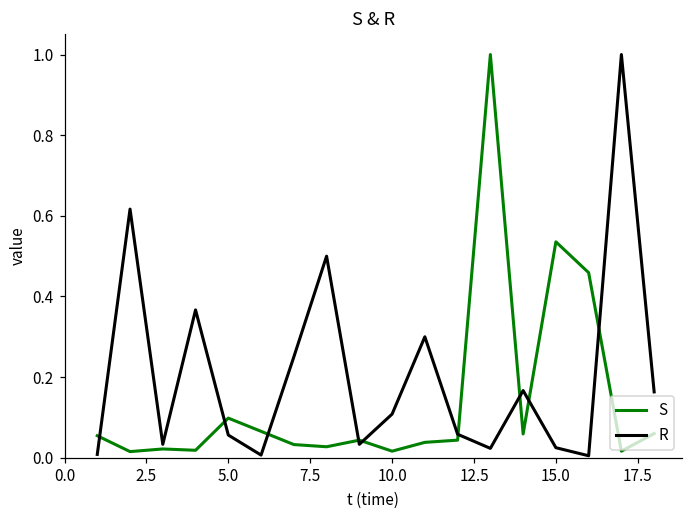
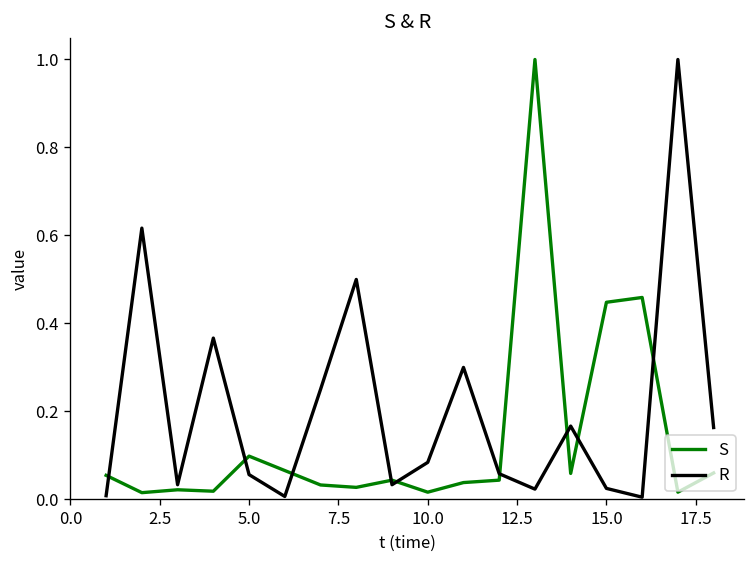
R, 10.0: 0.11 -> 0.08
S, 15.0: 0.54 -> 0.45
